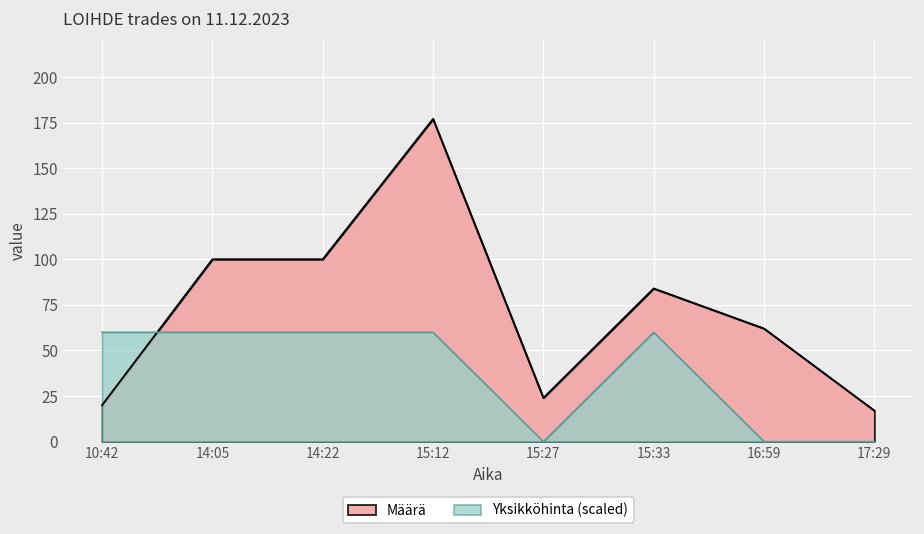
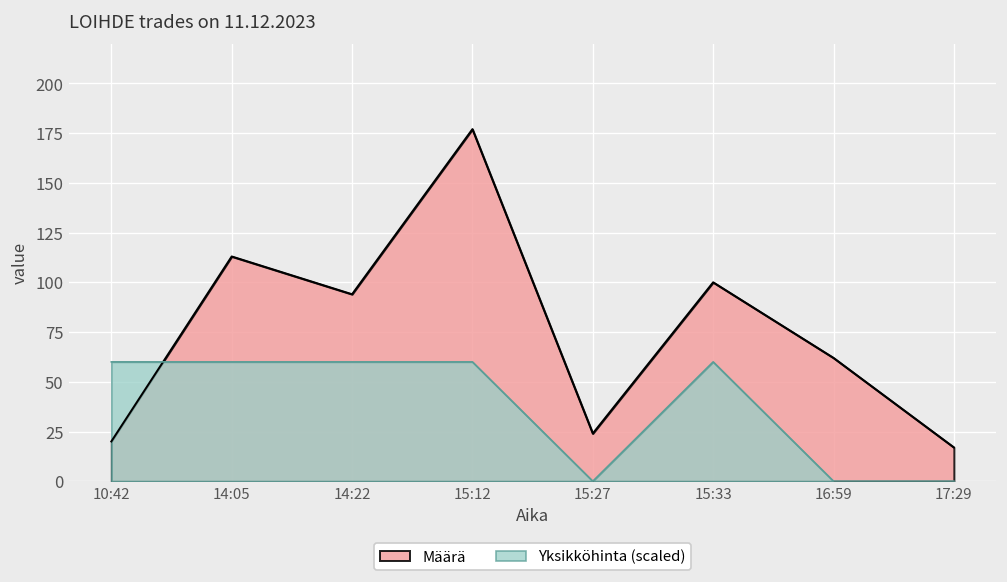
Määrä, 14:05: 100 -> 113
Määrä, 14:22: 100 -> 94
Määrä, 15:33: 84 -> 100
